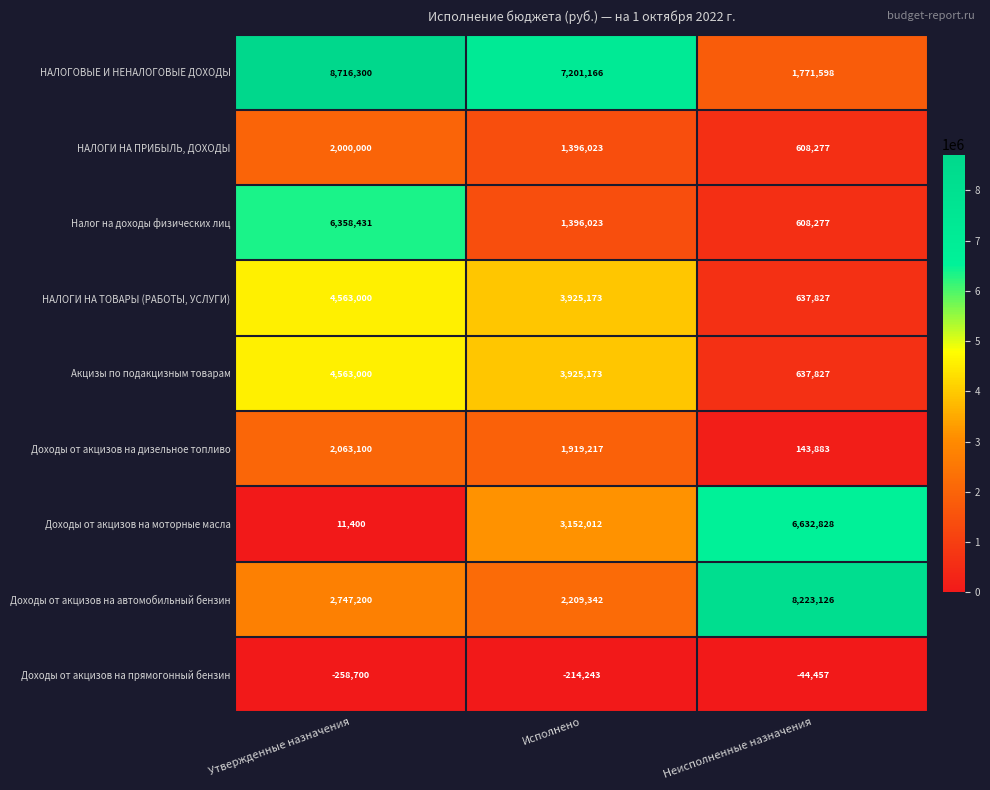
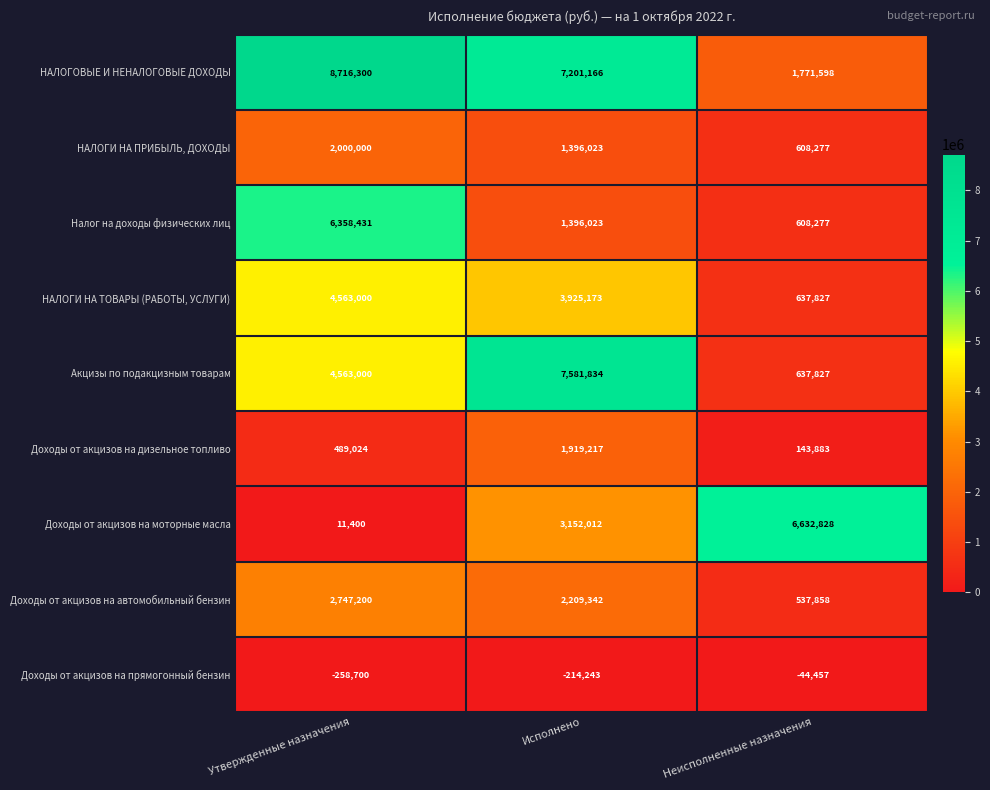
Акцизы по подакцизным товарам, Исполнено: 3,925,173 -> 7,581,834
Доходы от акцизов на дизельное топливо, Утвержденные назначения: 2,063,100 -> 489,024
Доходы от акцизов на автомобильный бензин, Неисполненные назначения: 8,223,126 -> 537,858
